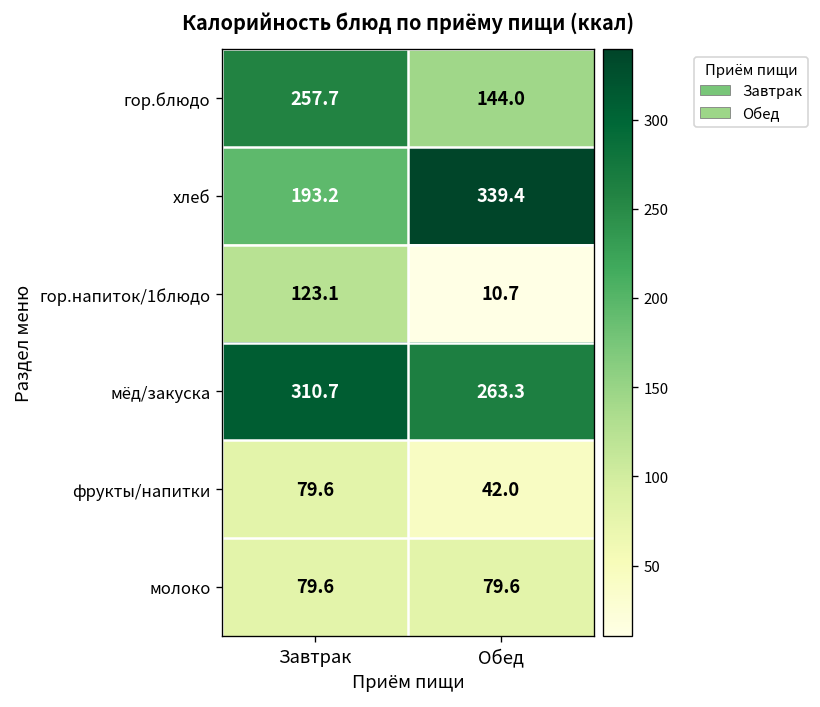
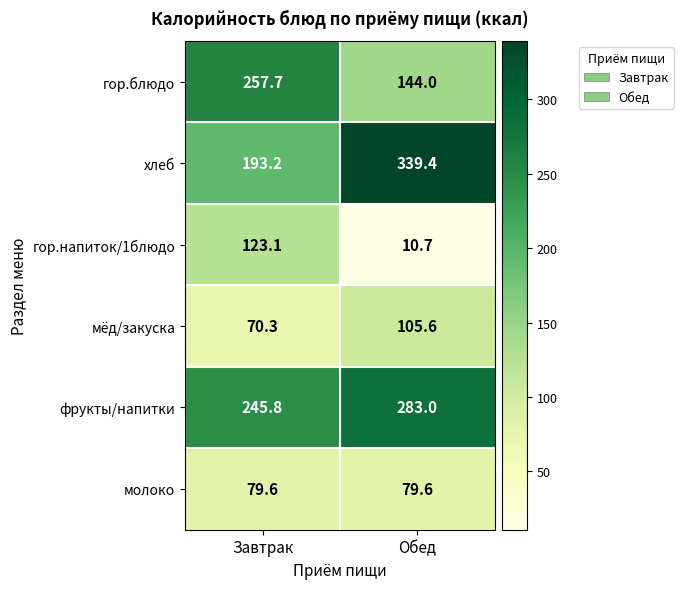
мёд/закуска, Завтрак: 310.7 -> 70.3
мёд/закуска, Обед: 263.3 -> 105.6
фрукты/напитки, Завтрак: 79.6 -> 245.8
фрукты/напитки, Обед: 42.0 -> 283.0
